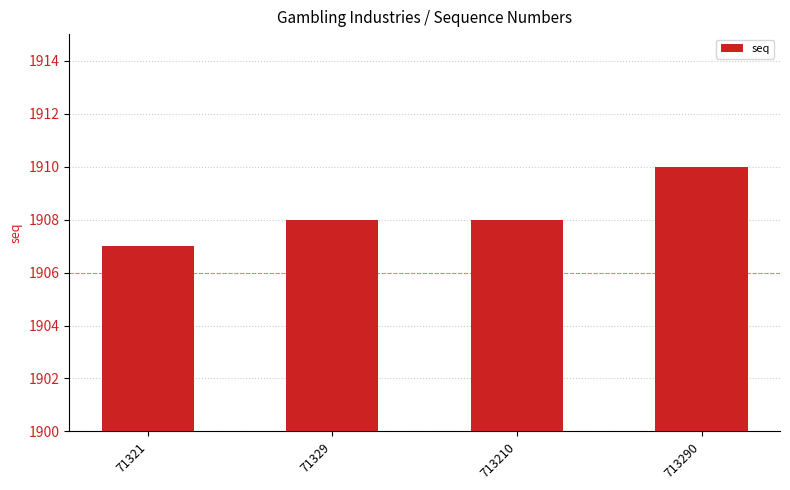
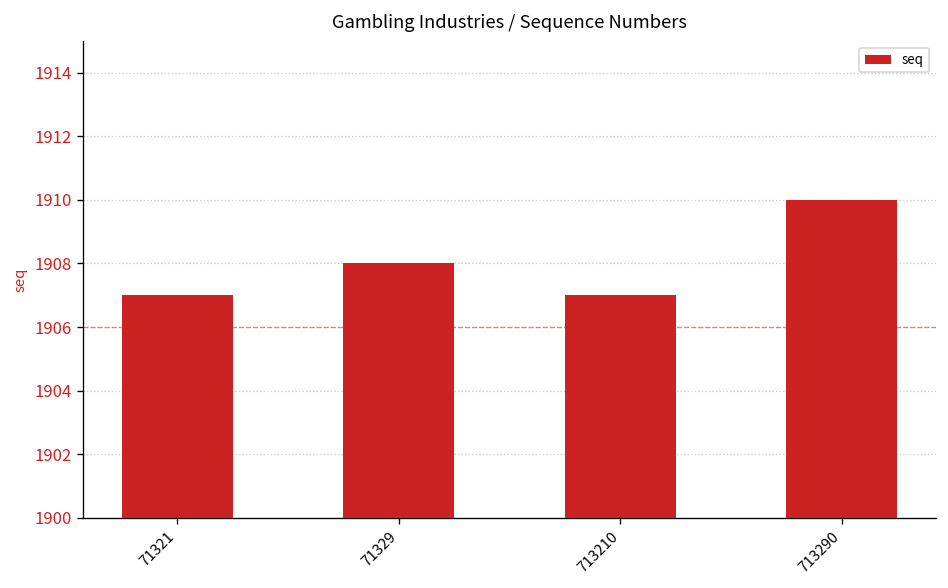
713210: 1908 -> 1907
